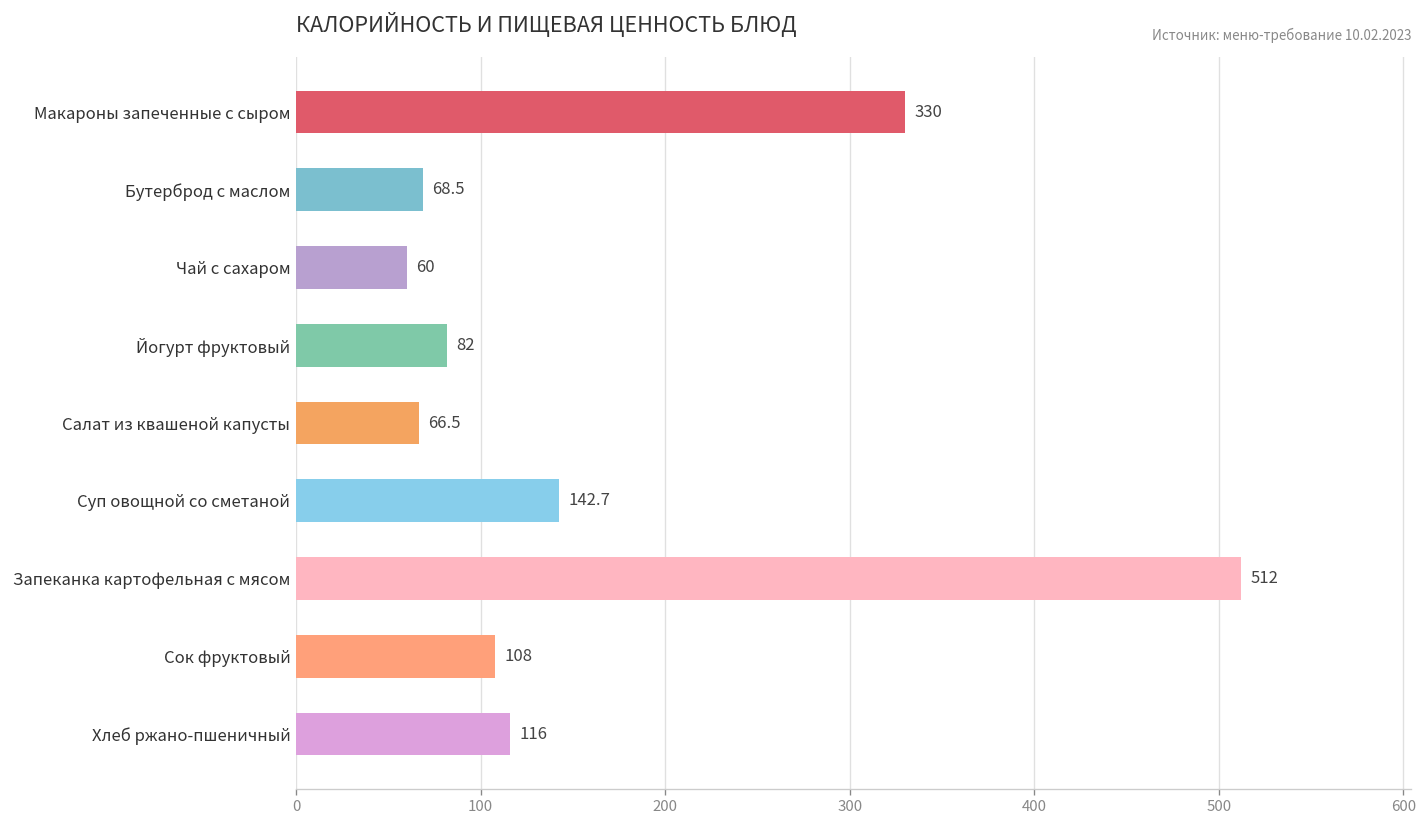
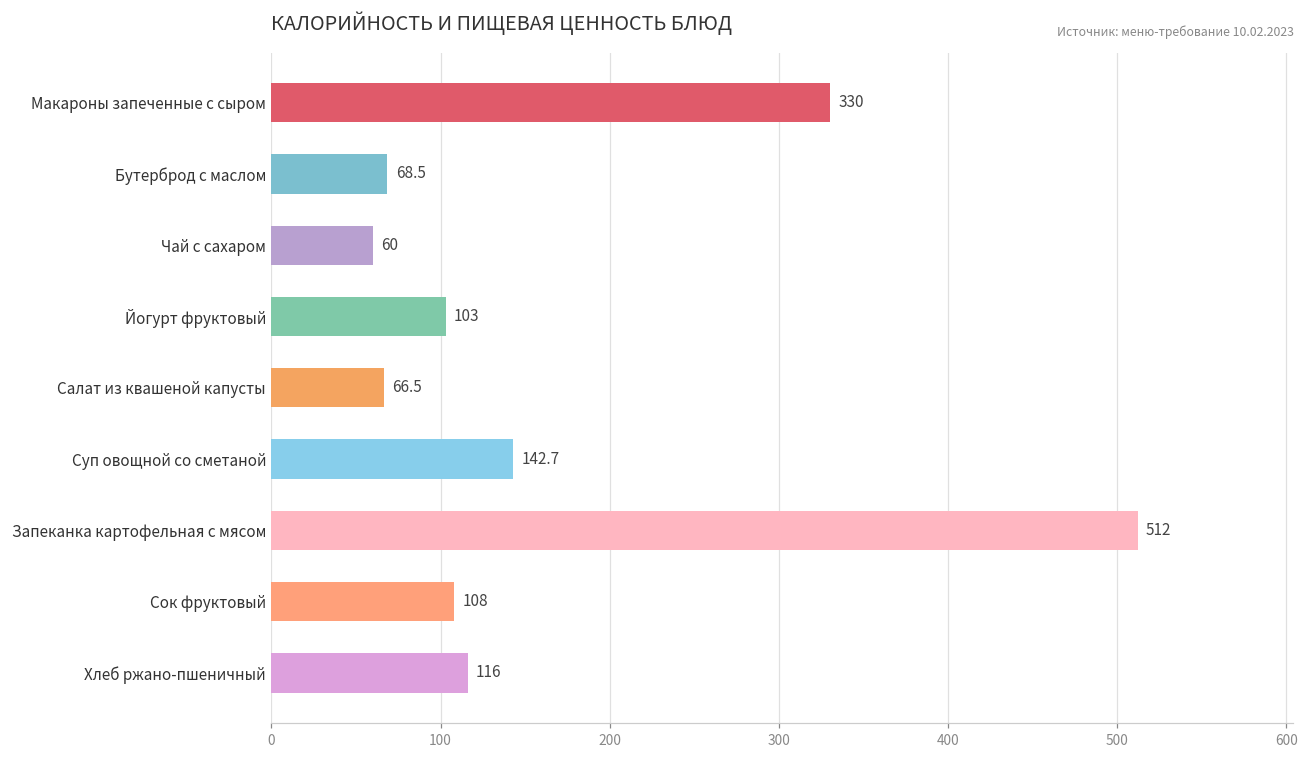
Йогурт фруктовый: 82 -> 103
